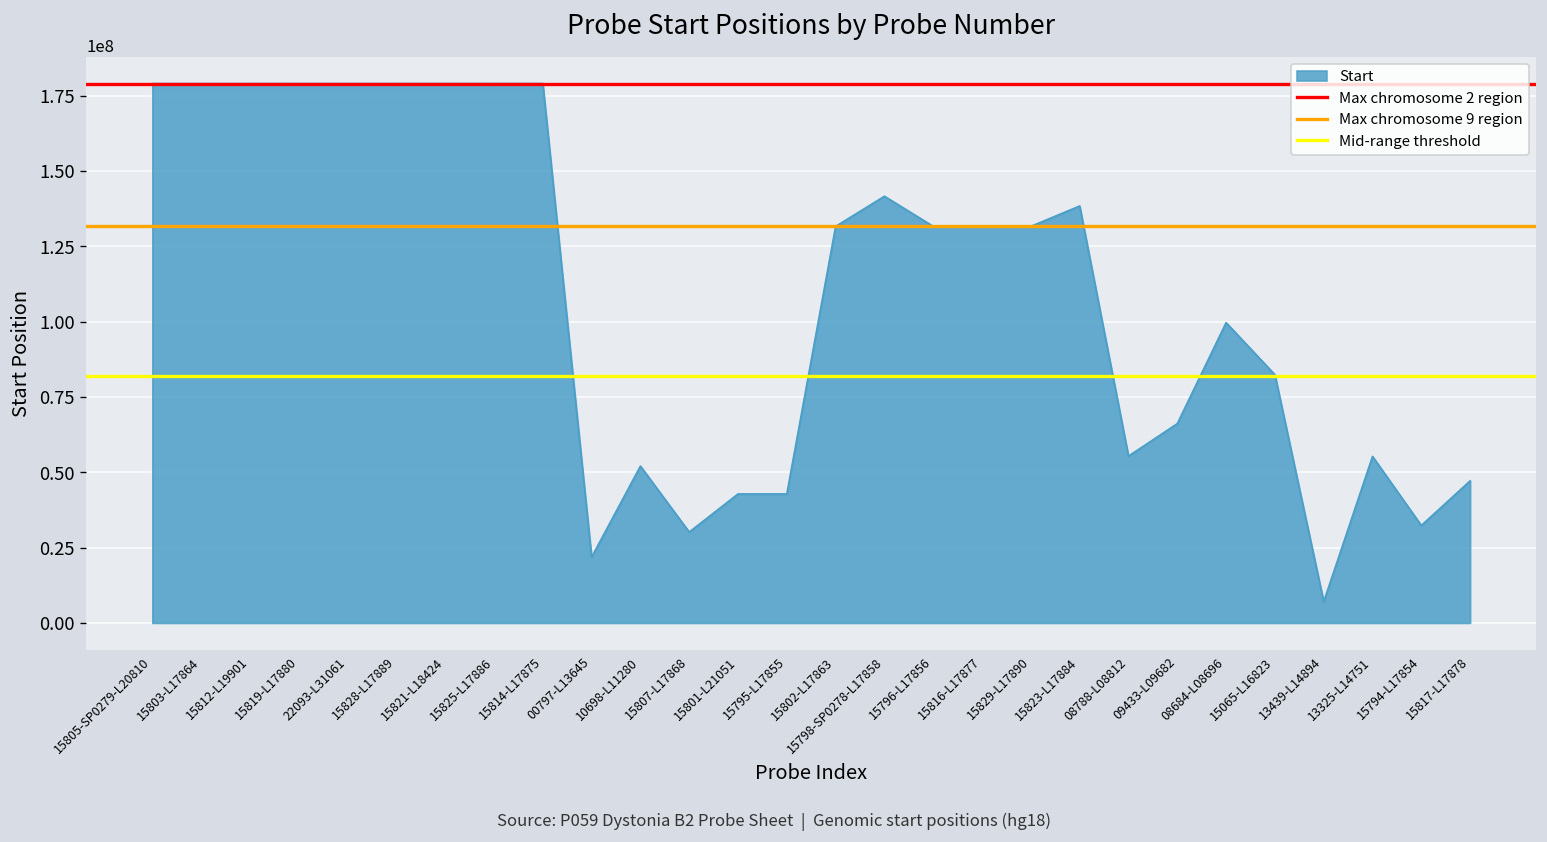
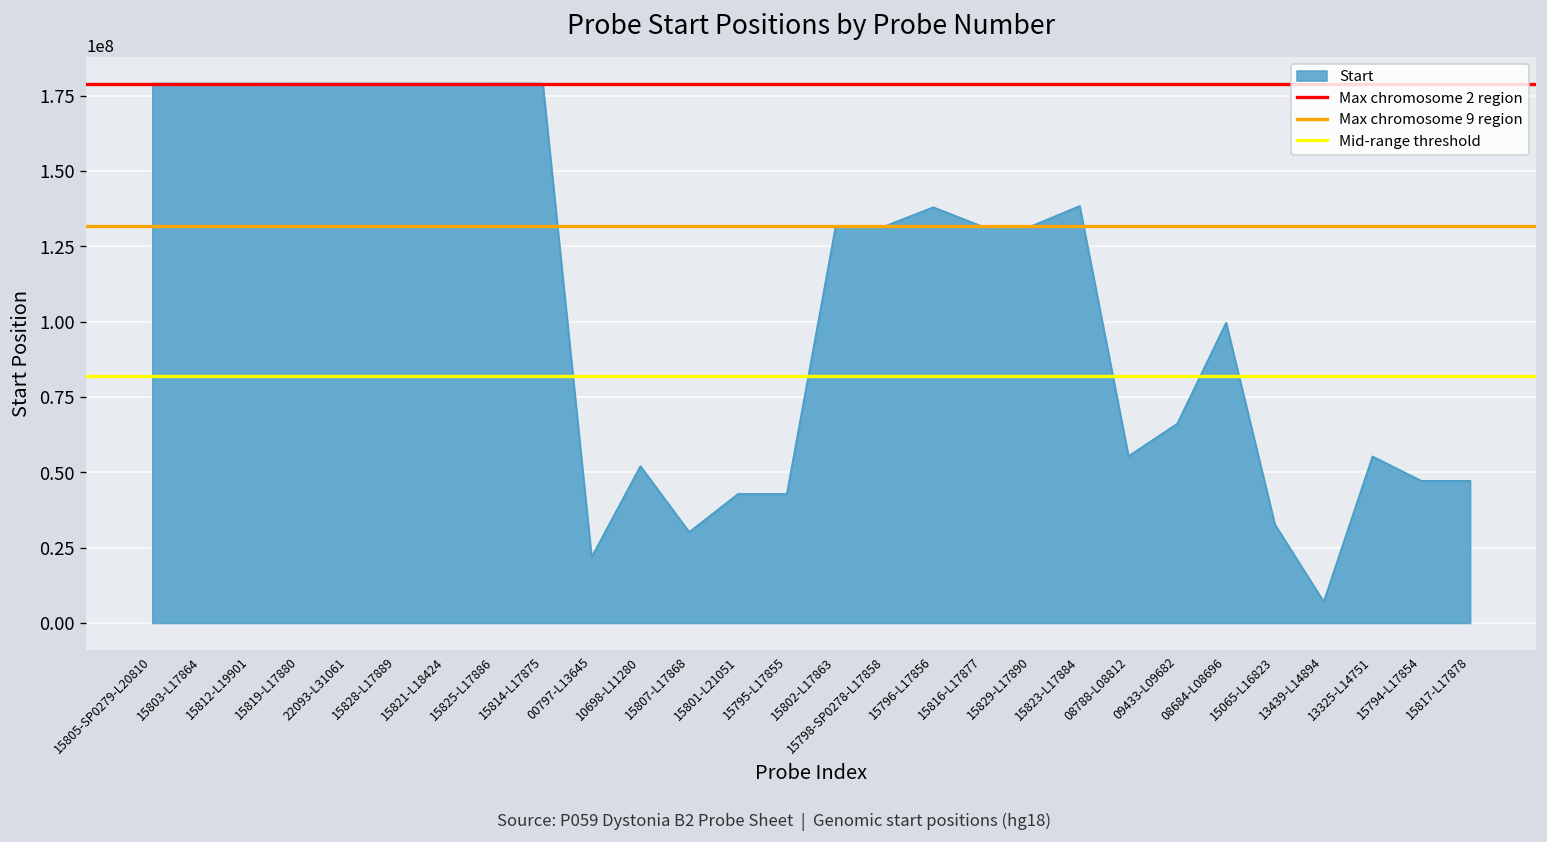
15798-SP0278-L17858: 142000000 -> 132000000
15796-L17856: 132000000 -> 138000000
15065-L16823: 82000000 -> 33000000
15794-L17854: 32000000 -> 47000000
